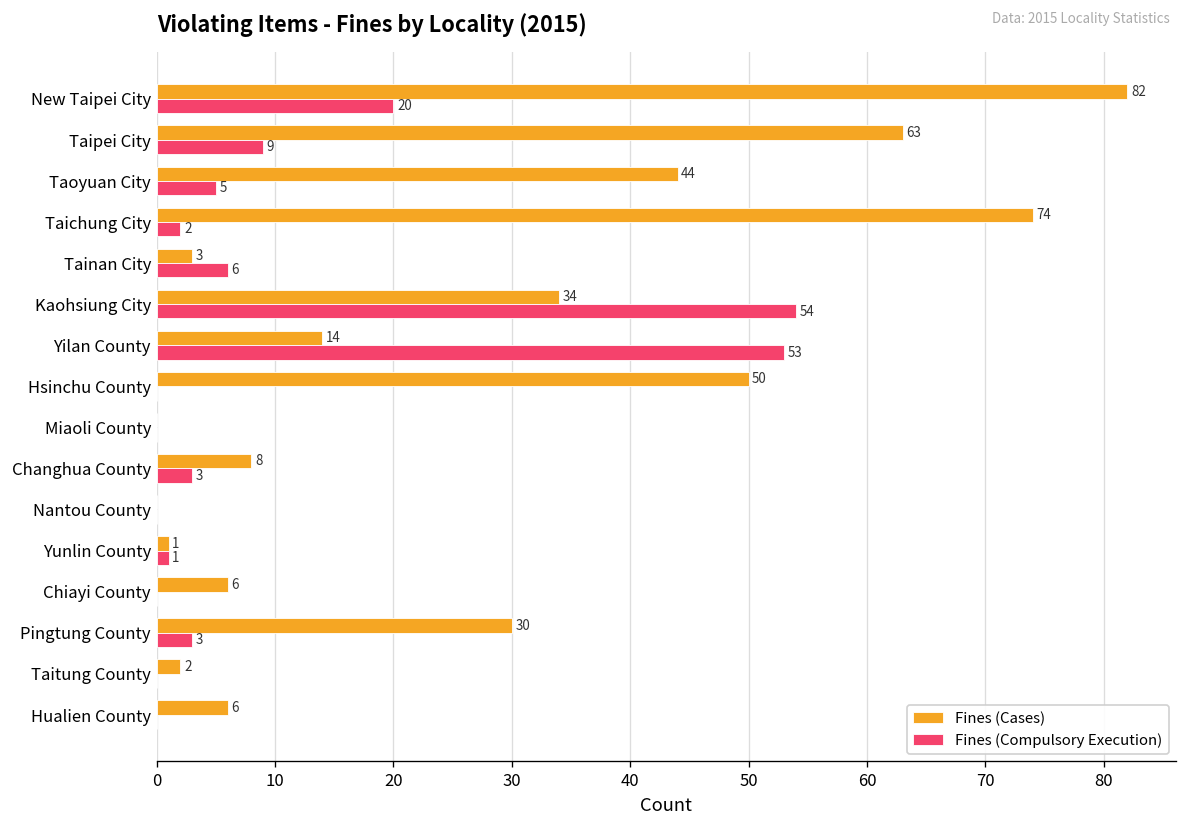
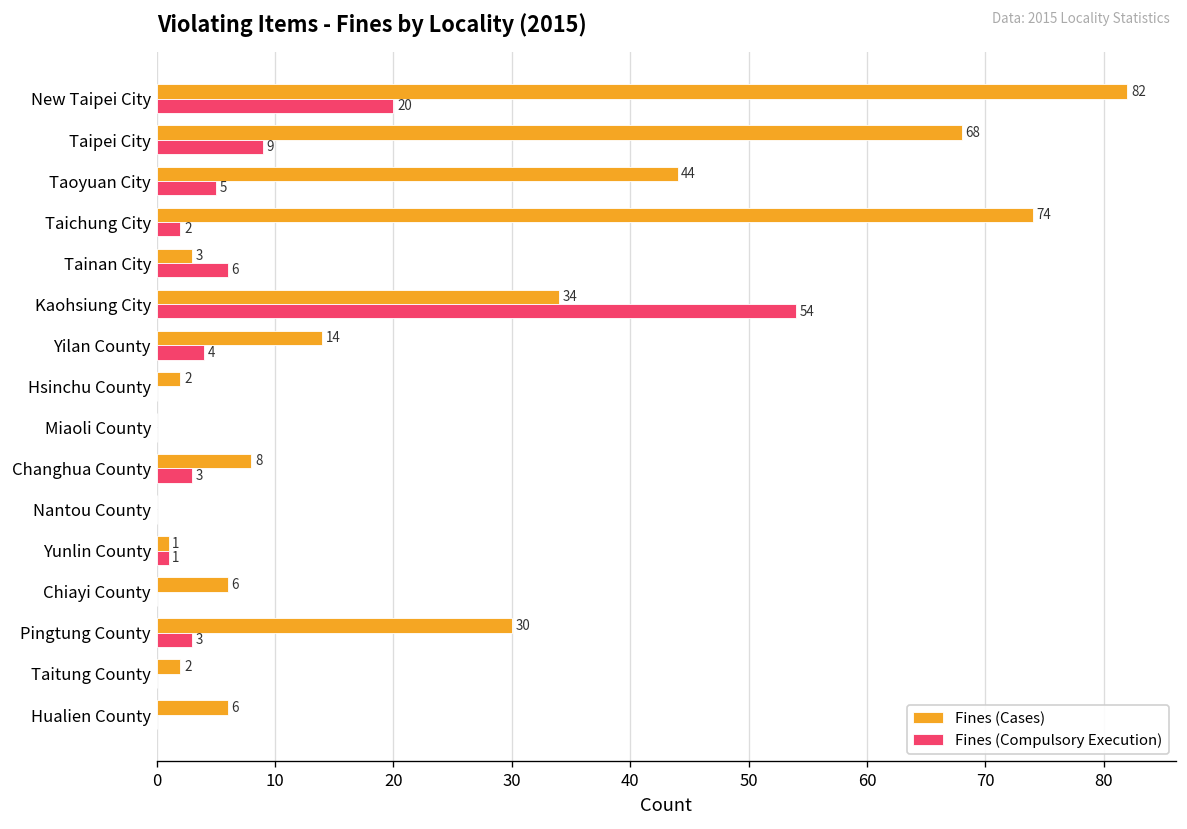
Fines (Cases), Taipei City: 63 -> 68
Fines (Compulsory Execution), Yilan County: 53 -> 4
Fines (Cases), Hsinchu County: 50 -> 2
